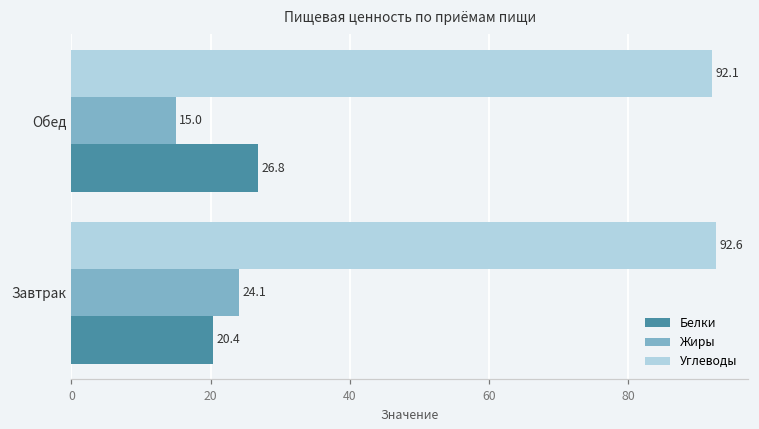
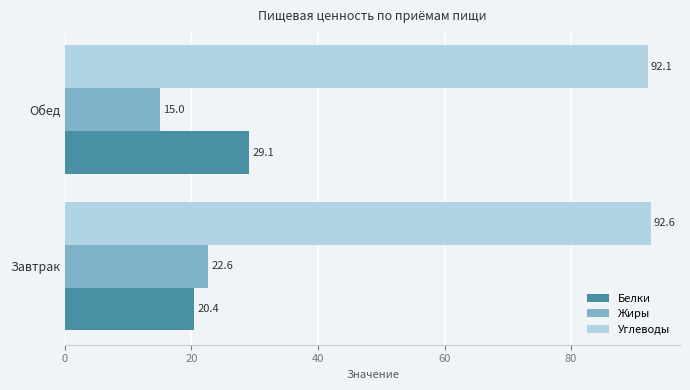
Белки, Обед: 26.8 -> 29.1
Жиры, Завтрак: 24.1 -> 22.6
